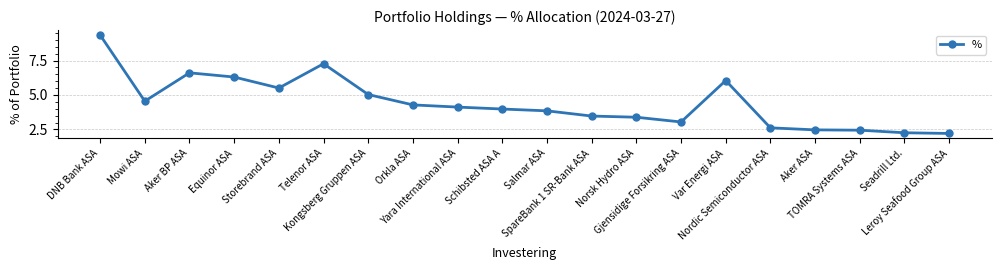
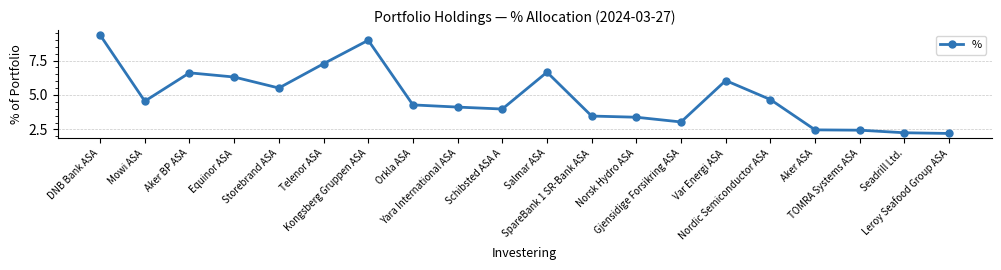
Kongsberg Gruppen ASA: 5.0 -> 9.0
Salmar ASA: 3.8 -> 6.7
Nordic Semiconductor ASA: 2.6 -> 4.7
